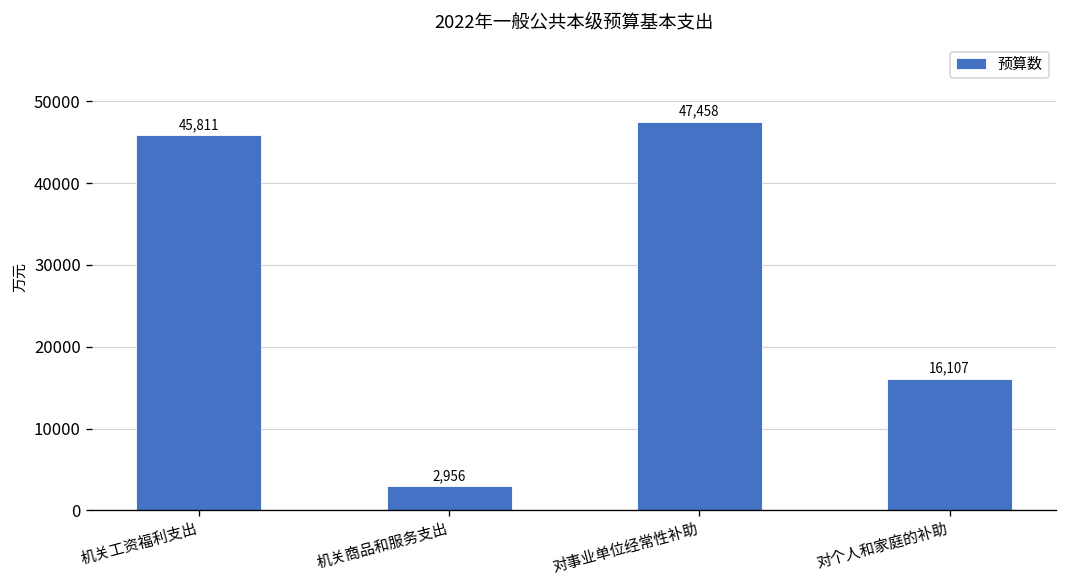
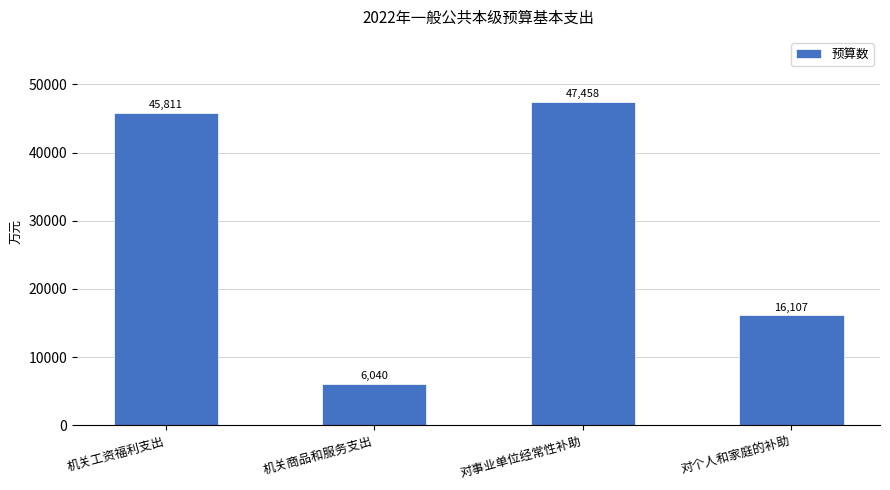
机关商品和服务支出: 2,956 -> 6,040
